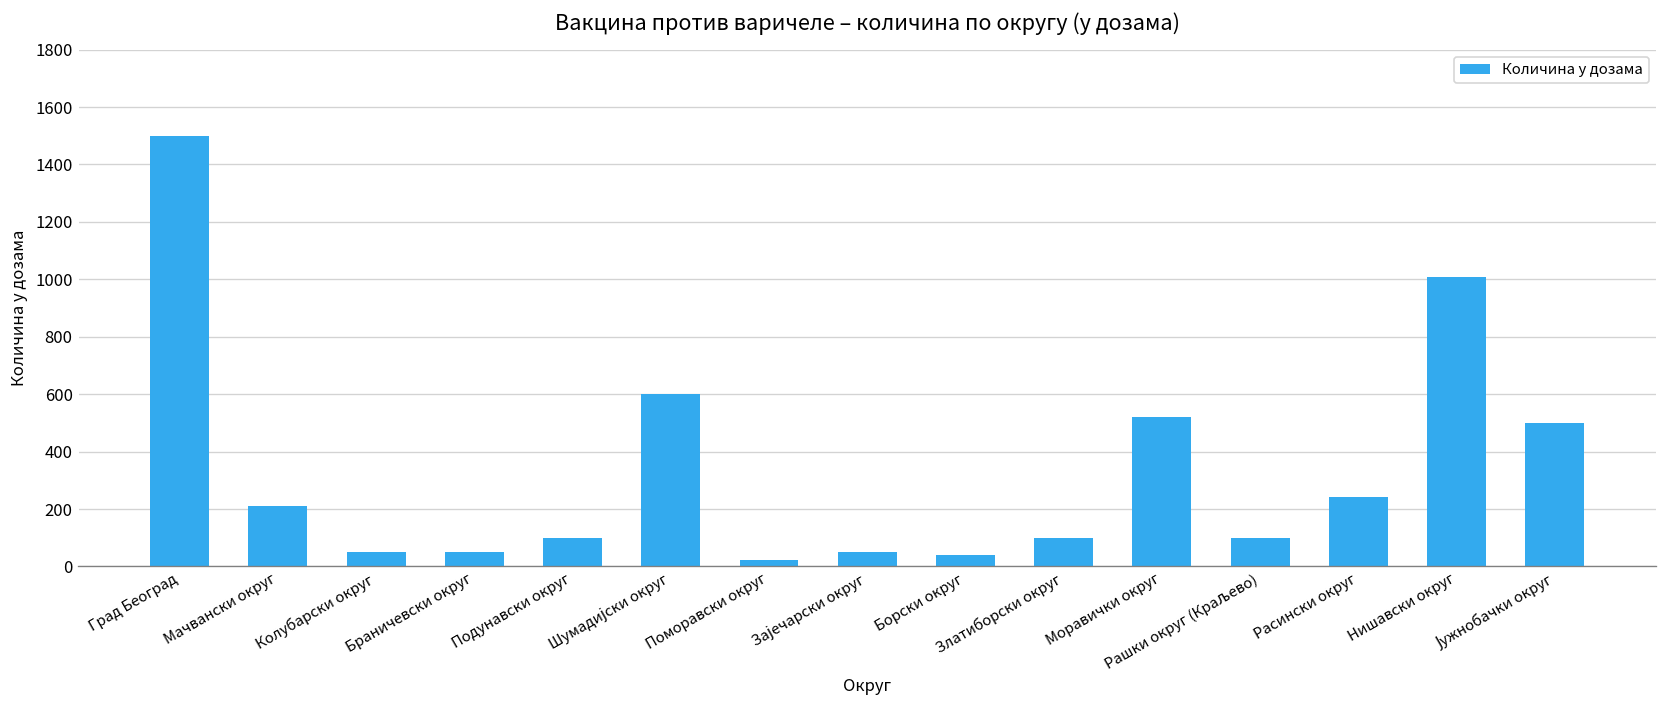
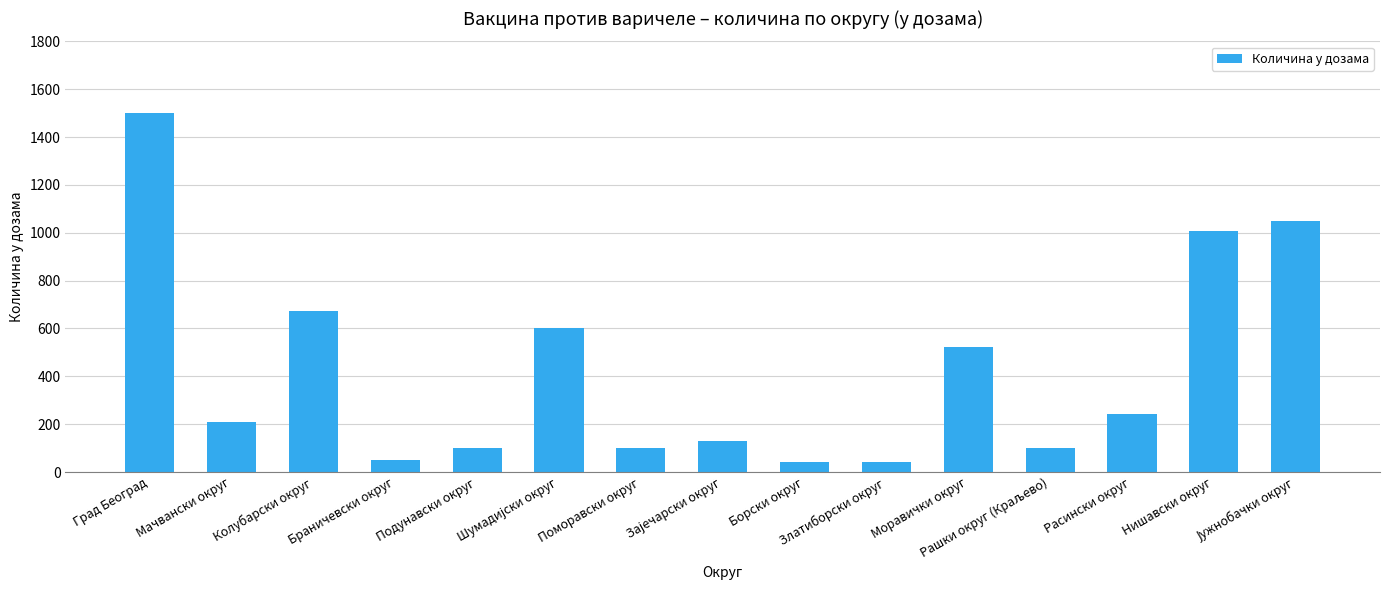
Колубарски округ: 50 -> 680
Поморавски округ: 20 -> 100
Зајечарски округ: 50 -> 130
Златиборски округ: 100 -> 40
Јужнобачки округ: 500 -> 1050
